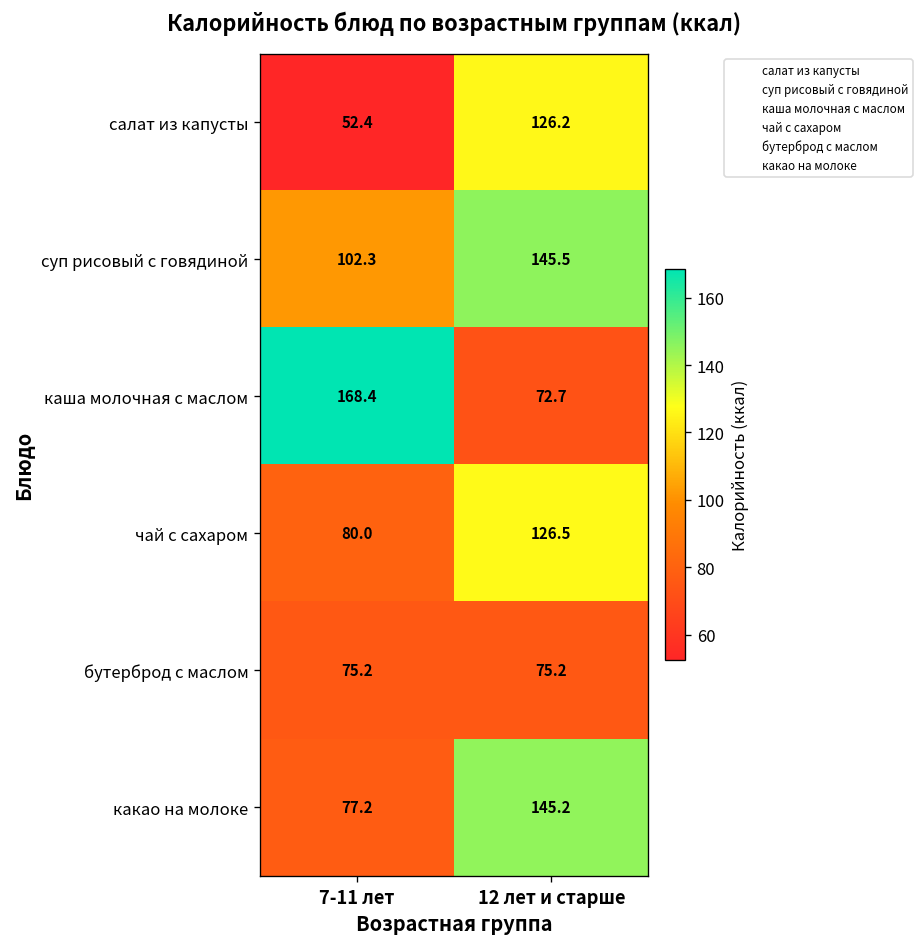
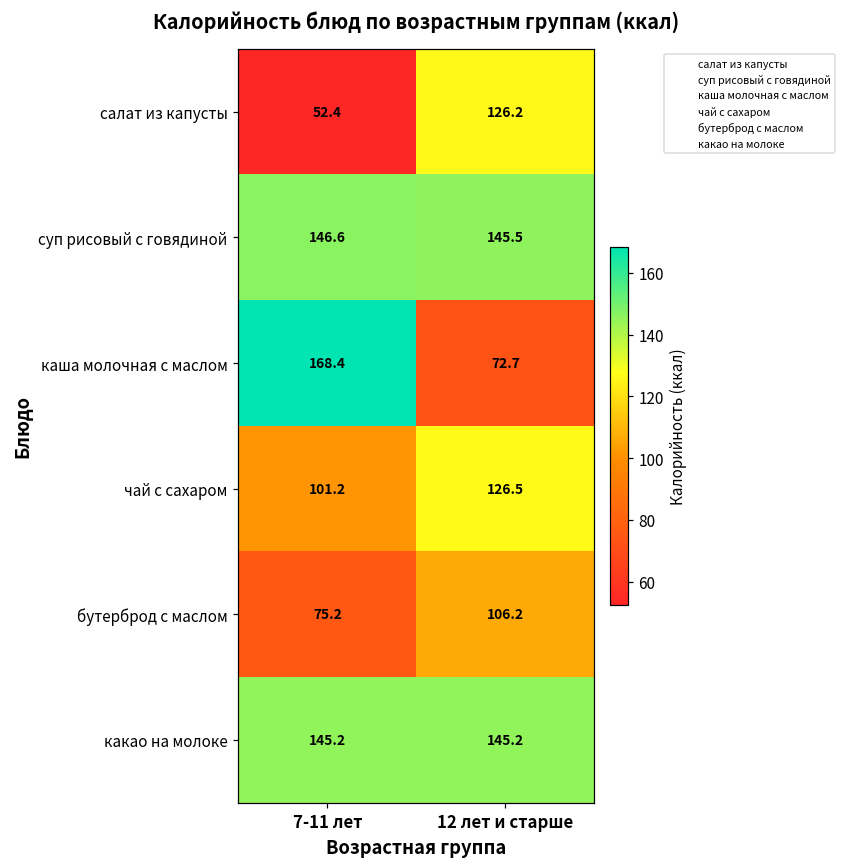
суп рисовый с говядиной, 7-11 лет: 102.3 -> 146.6
чай с сахаром, 7-11 лет: 80.0 -> 101.2
бутерброд с маслом, 12 лет и старше: 75.2 -> 106.2
какао на молоке, 7-11 лет: 77.2 -> 145.2
